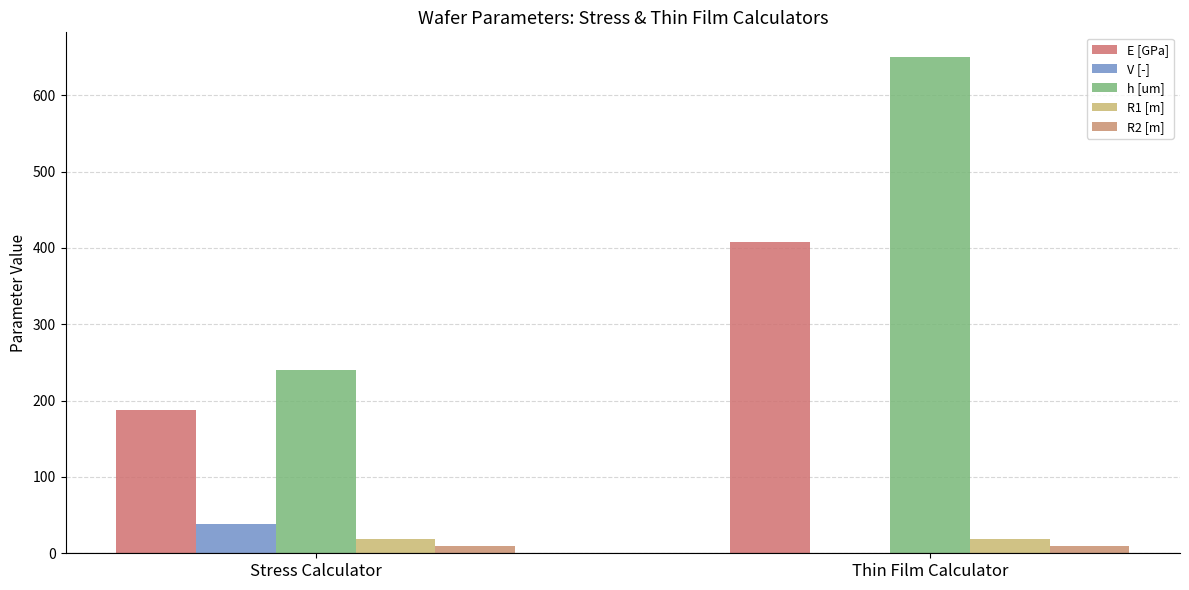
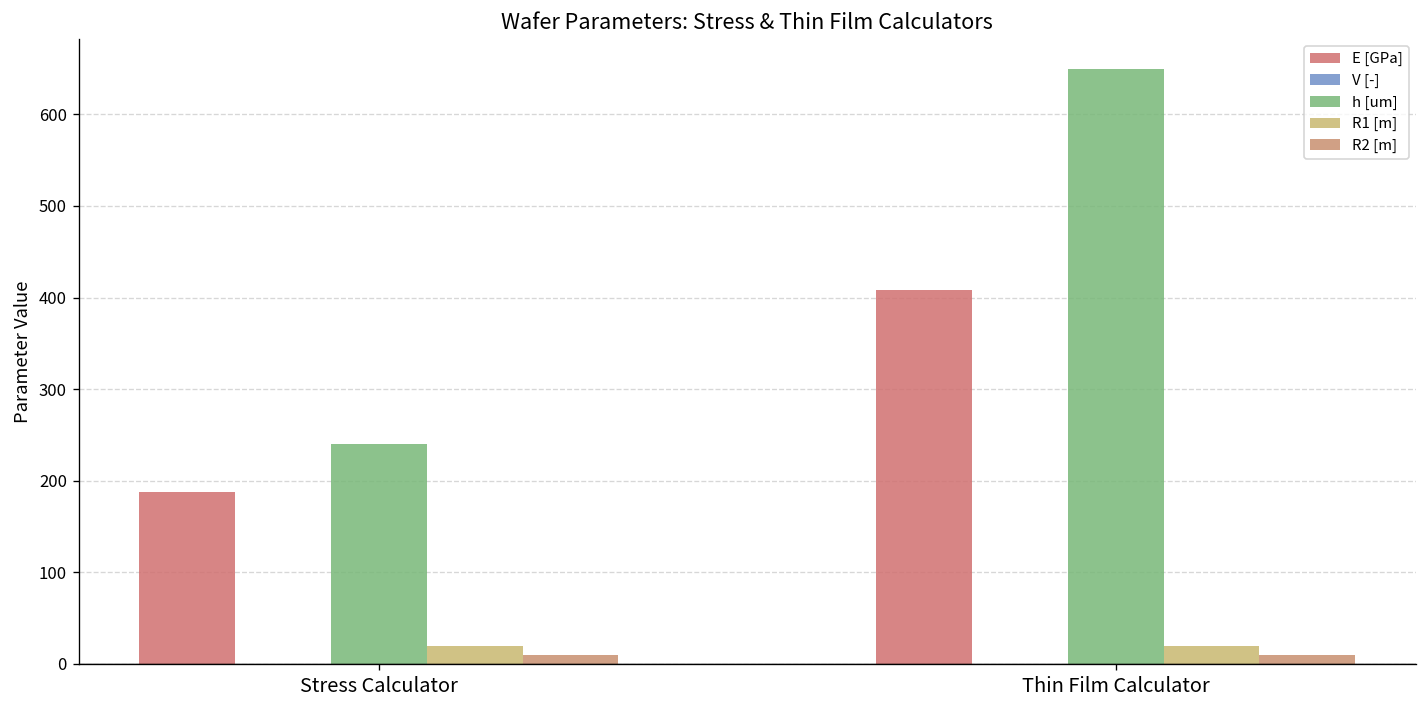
V [-], Stress Calculator: 40 -> 0
